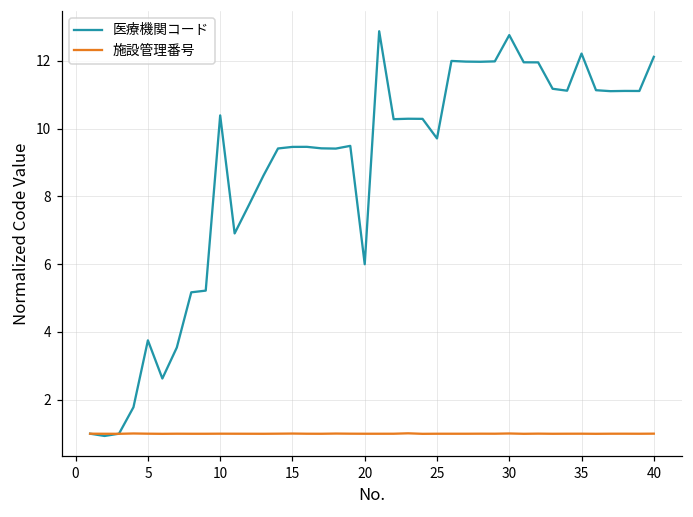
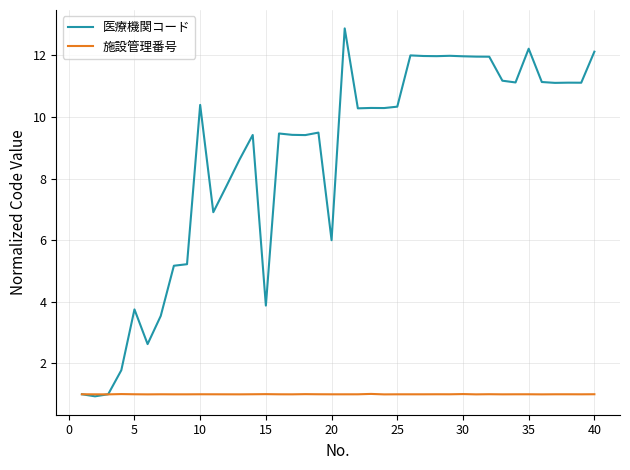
医療機関コード, 15: 9.5 -> 3.9
医療機関コード, 25: 9.7 -> 10.3
医療機関コード, 30: 12.8 -> 12.0
